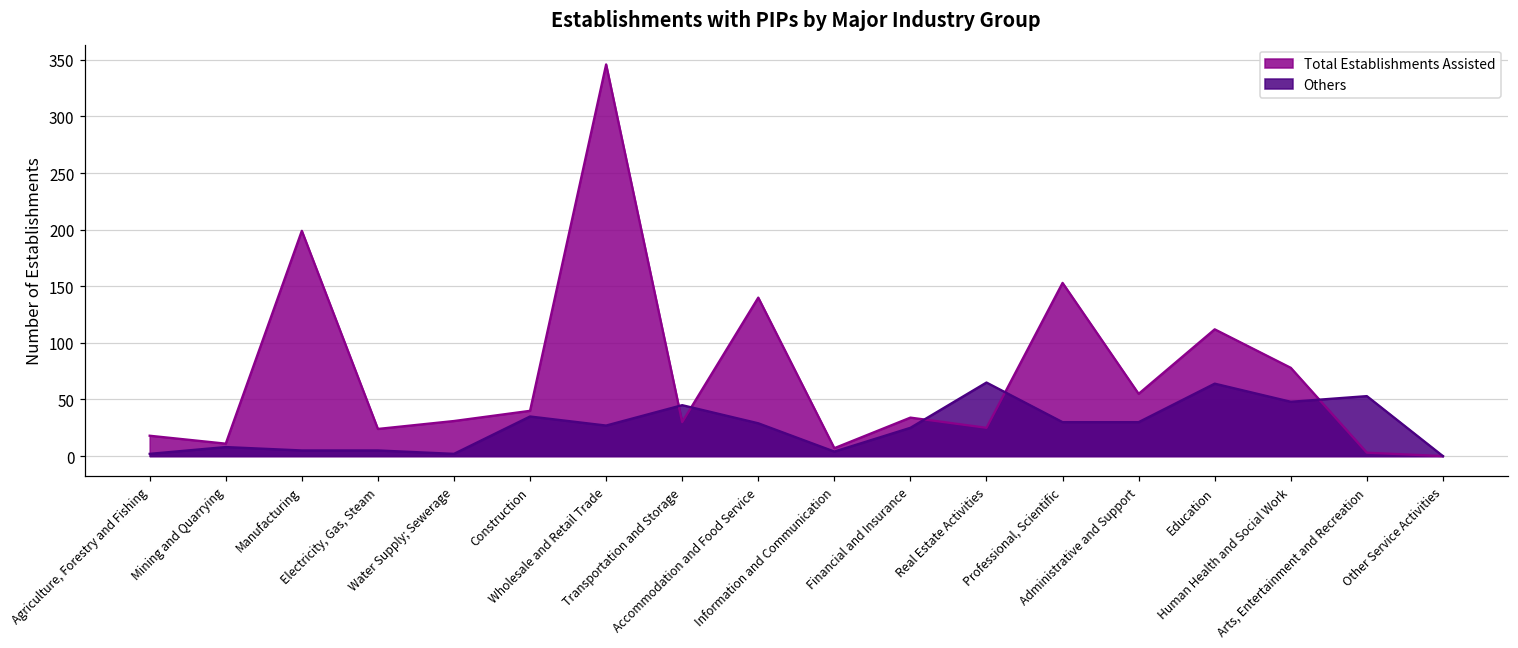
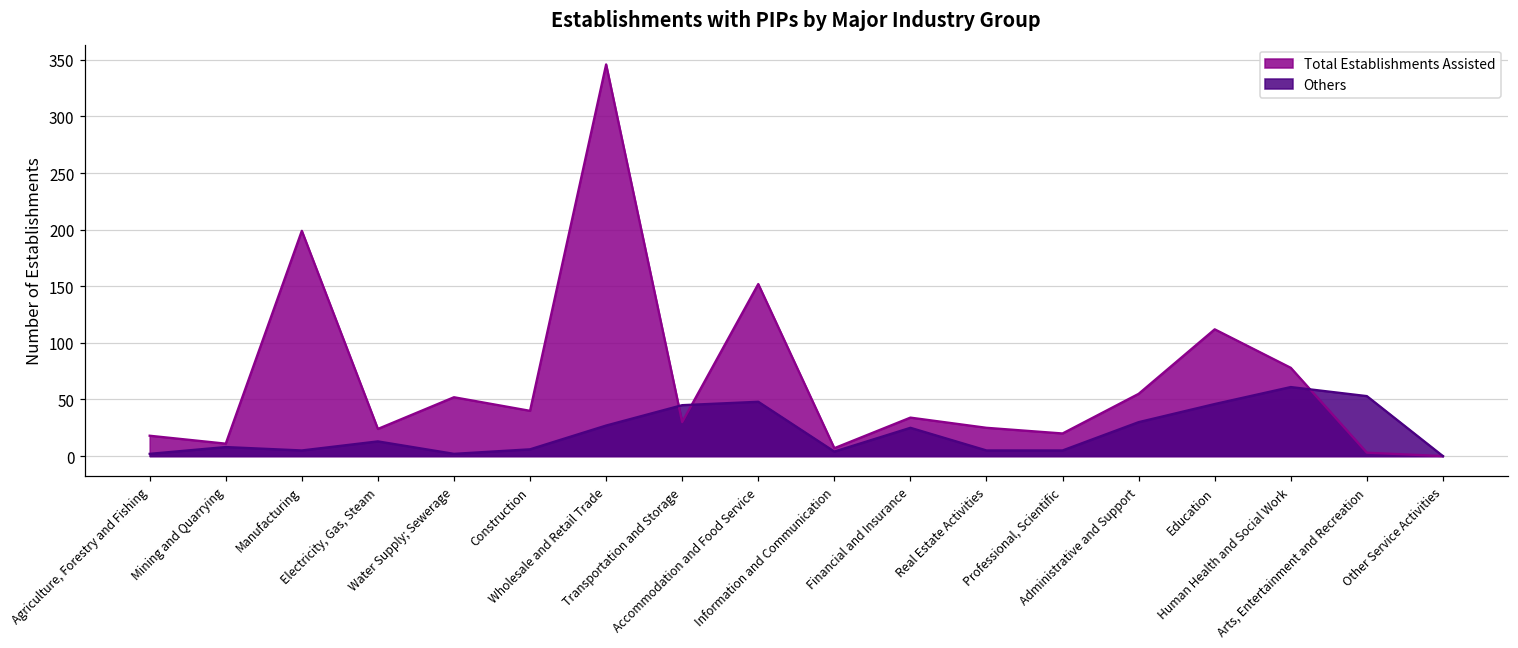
Others, Electricity, Gas, Steam: 5 -> 13
Total Establishments Assisted, Water Supply; Sewerage: 31 -> 52
Others, Construction: 35 -> 6
Total Establishments Assisted, Accommodation and Food Service: 140 -> 152
Others, Accommodation and Food Service: 29 -> 48
Others, Real Estate Activities: 65 -> 5
Total Establishments Assisted, Professional, Scientific: 153 -> 20
Others, Professional, Scientific: 30 -> 5
Others, Education: 64 -> 46
Others, Human Health and Social Work: 48 -> 61
